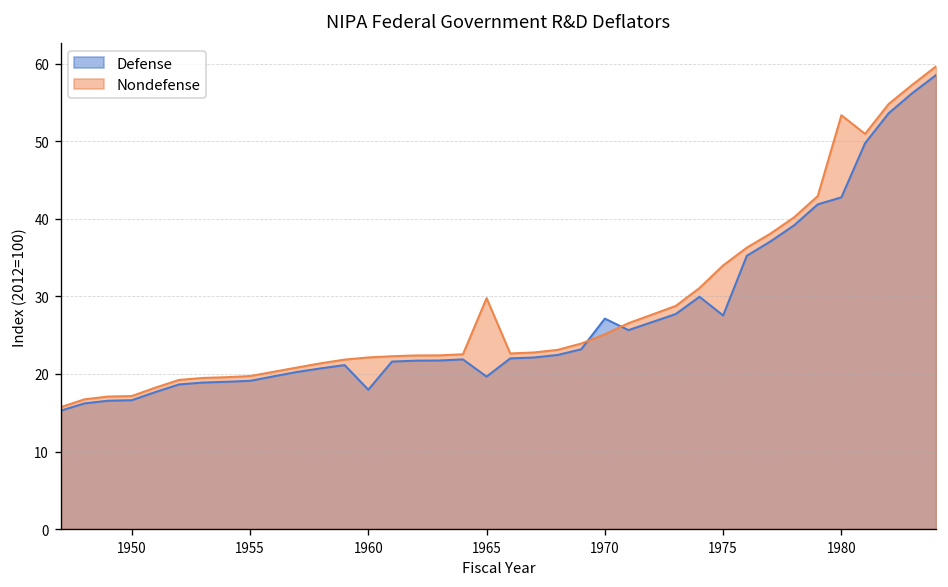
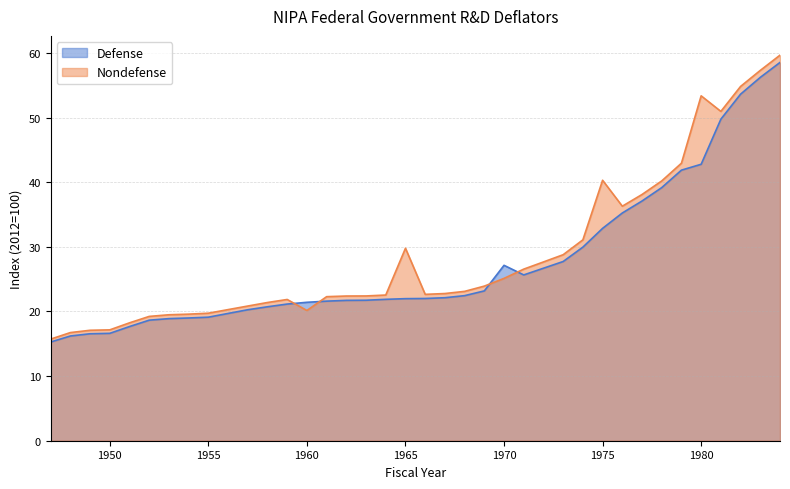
Defense, 1960: 18 -> 21
Nondefense, 1960: 22 -> 20
Defense, 1965: 20 -> 22
Defense, 1975: 28 -> 33
Nondefense, 1975: 34 -> 40
